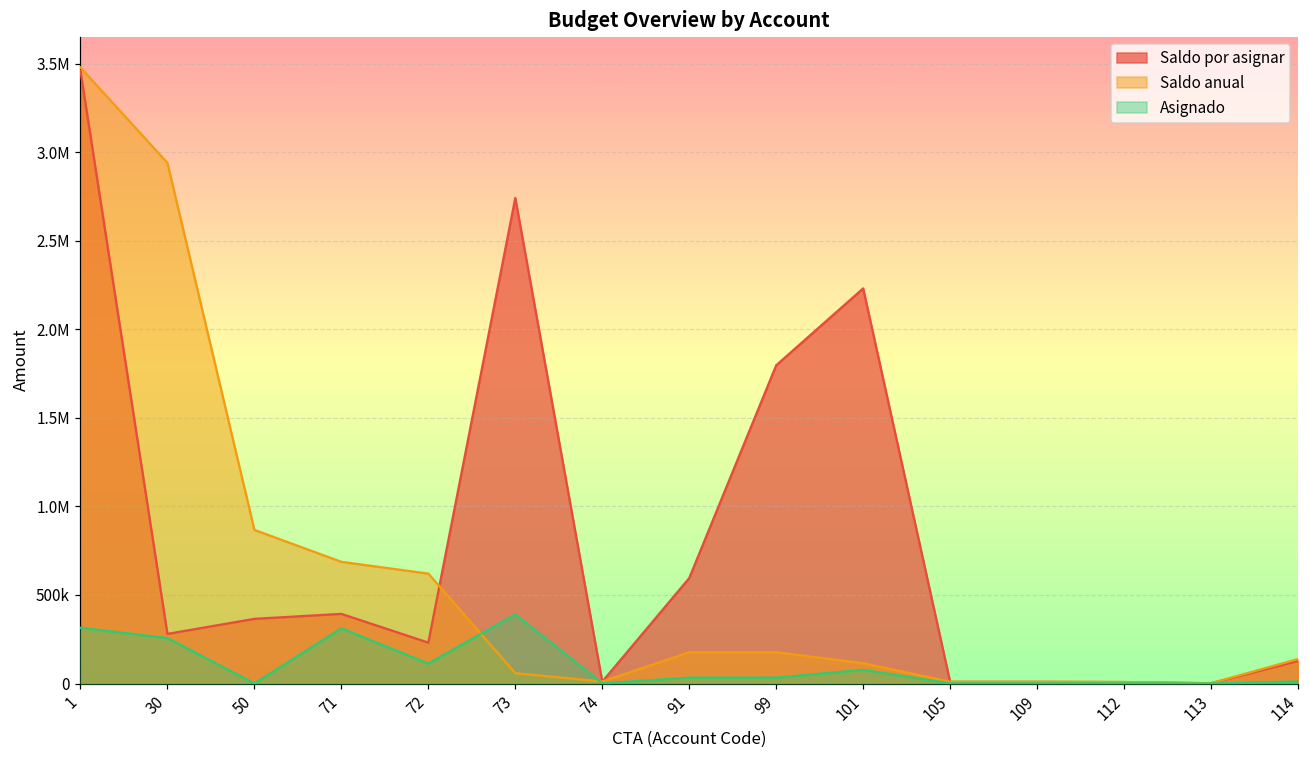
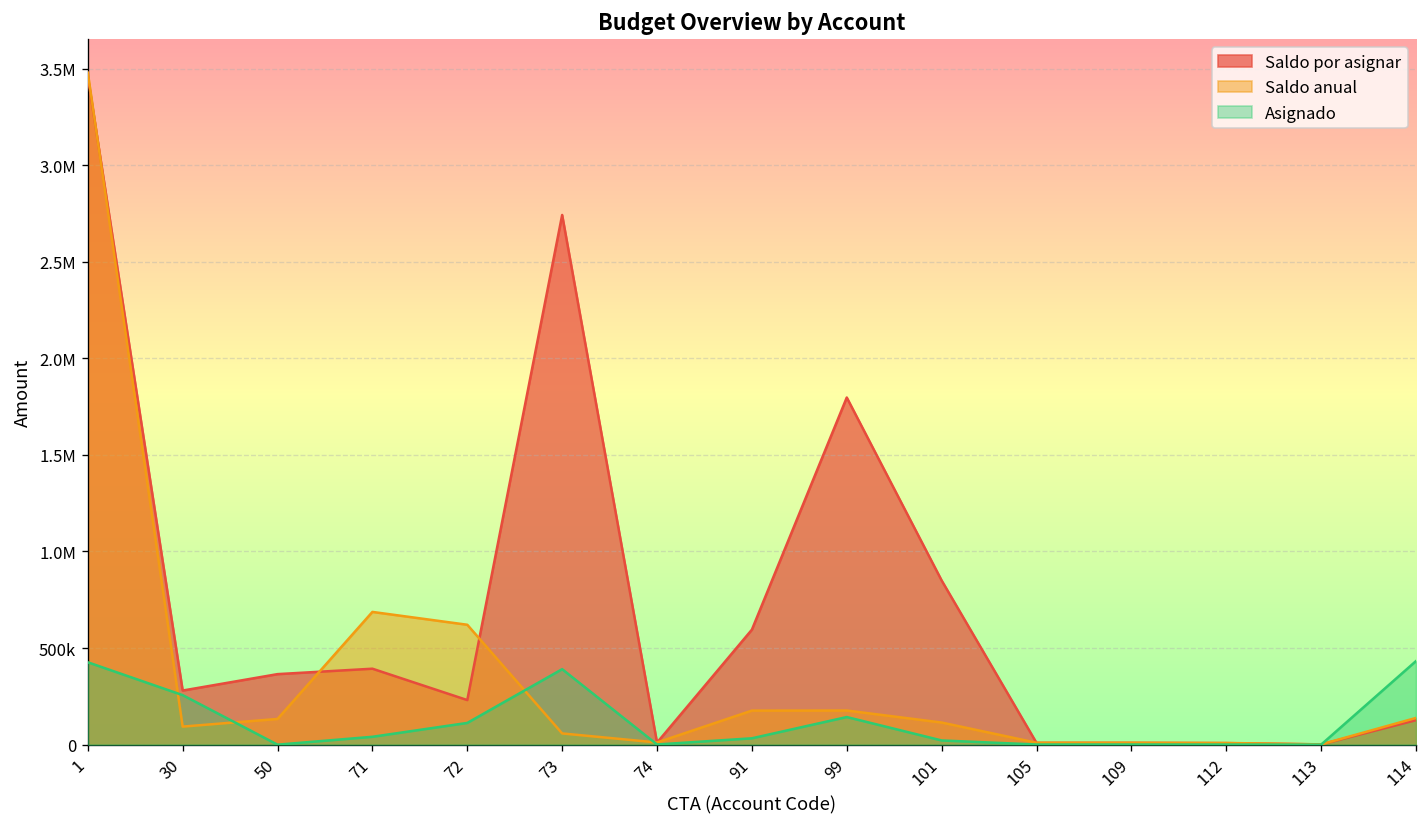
Asignado, 1: 310000 -> 430000
Saldo anual, 30: 2940000 -> 90000
Saldo anual, 50: 870000 -> 130000
Asignado, 71: 310000 -> 40000
Asignado, 99: 30000 -> 140000
Saldo por asignar, 101: 2230000 -> 850000
Asignado, 101: 80000 -> 20000
Asignado, 114: 10000 -> 430000
